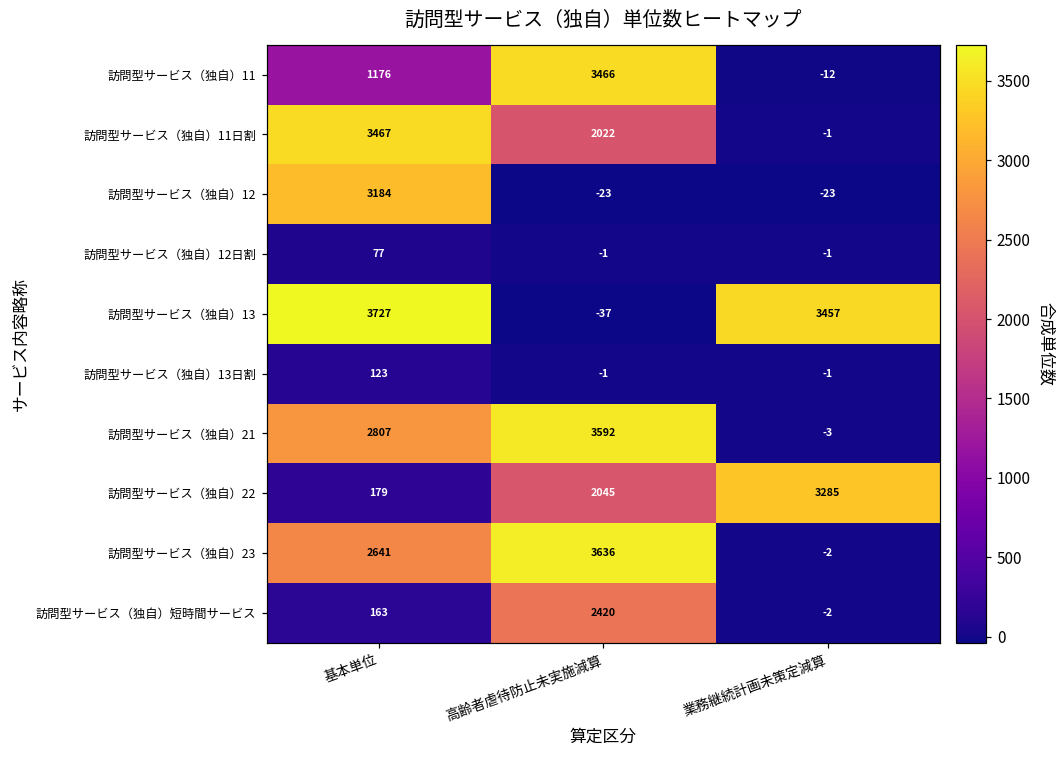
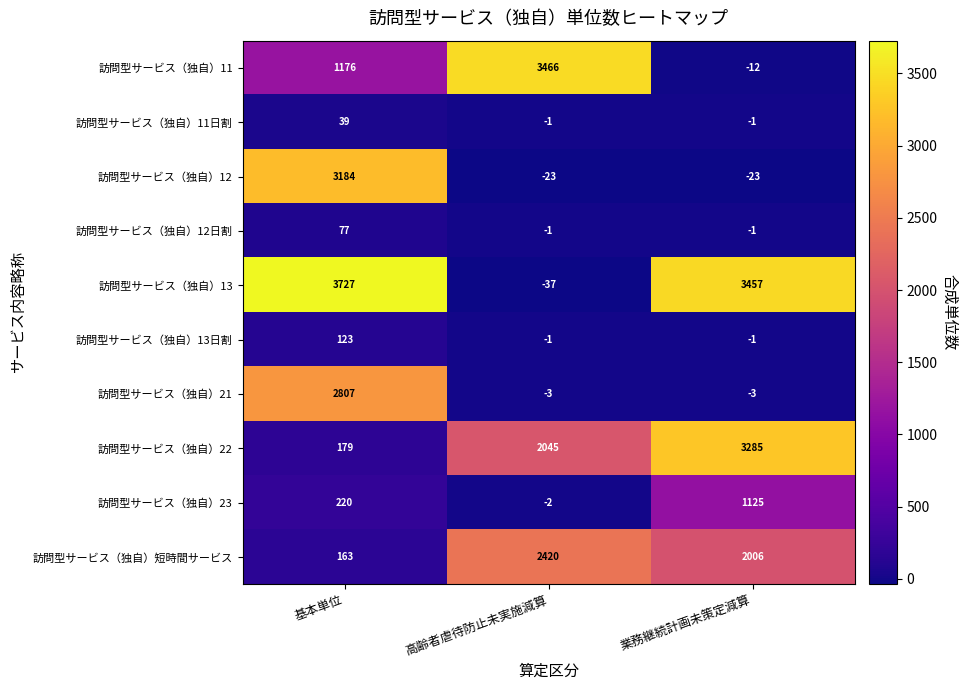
訪問型サービス（独自）11日割, 基本単位: 3467 -> 39
訪問型サービス（独自）11日割, 高齢者虐待防止未実施減算: 2022 -> -1
訪問型サービス（独自）21, 高齢者虐待防止未実施減算: 3592 -> -3
訪問型サービス（独自）23, 基本単位: 2641 -> 220
訪問型サービス（独自）23, 高齢者虐待防止未実施減算: 3636 -> -2
訪問型サービス（独自）23, 業務継続計画未策定減算: -2 -> 1125
訪問型サービス（独自）短時間サービス, 業務継続計画未策定減算: -2 -> 2006
